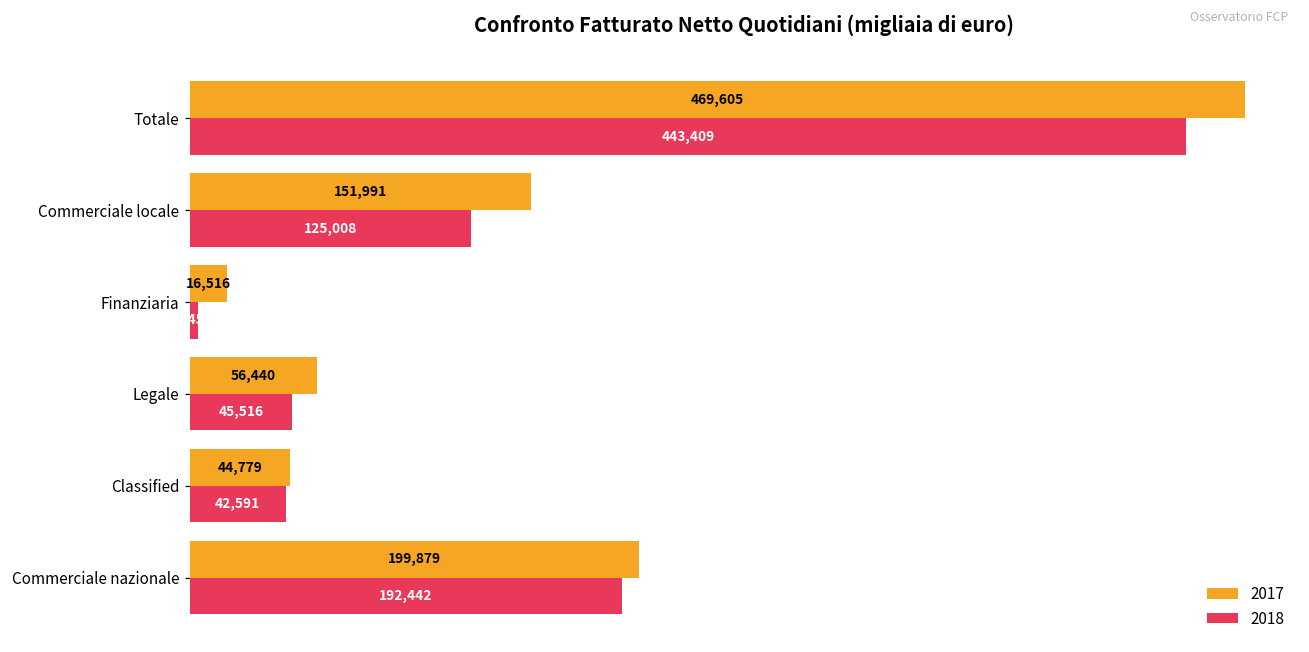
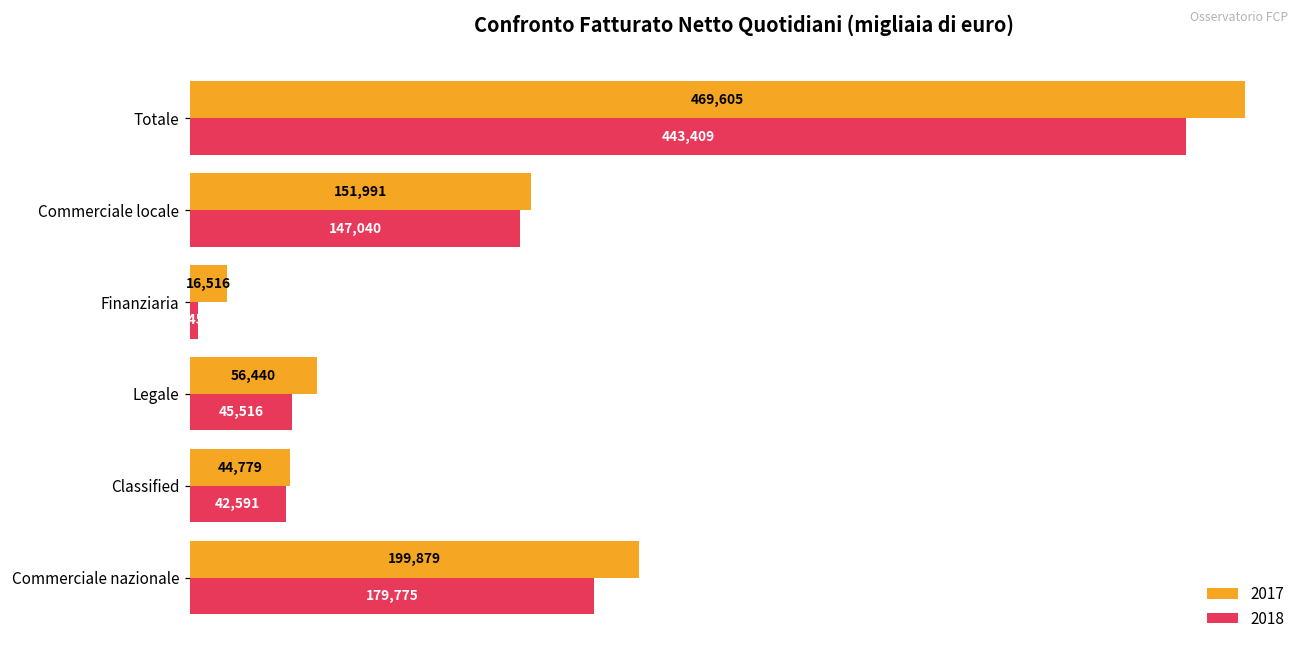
2018, Commerciale locale: 125,008 -> 147,040
2018, Commerciale nazionale: 192,442 -> 179,775
